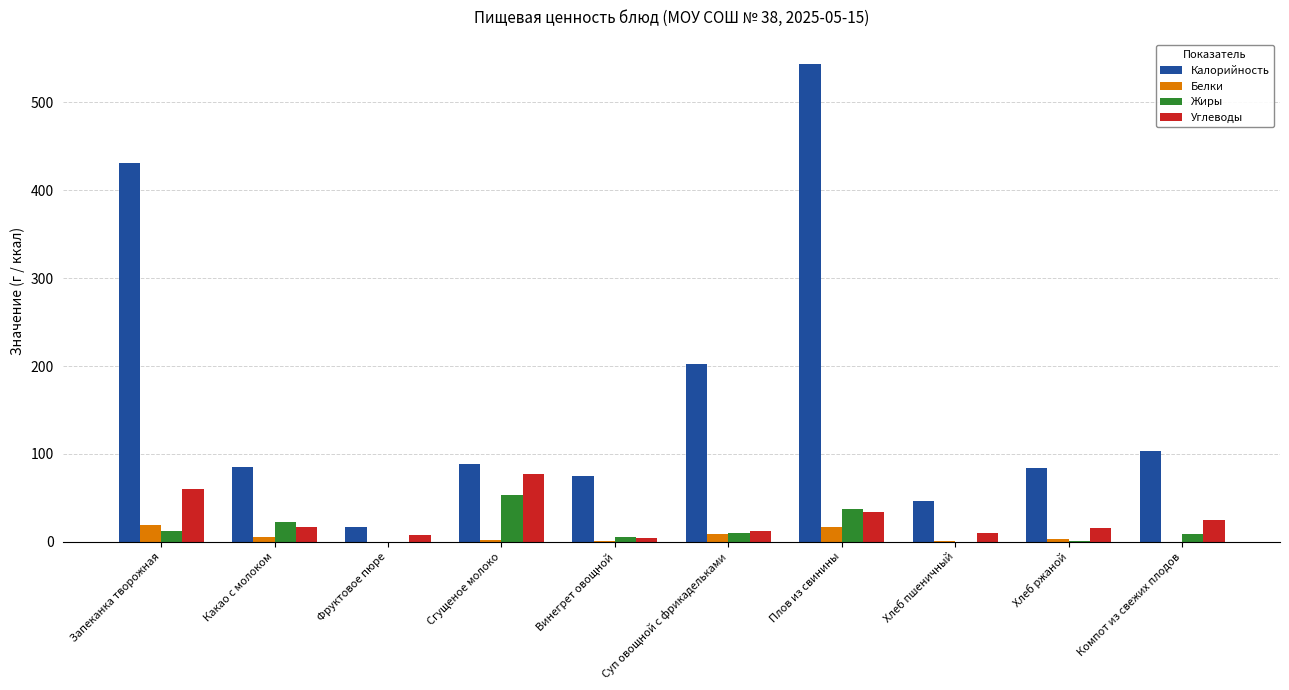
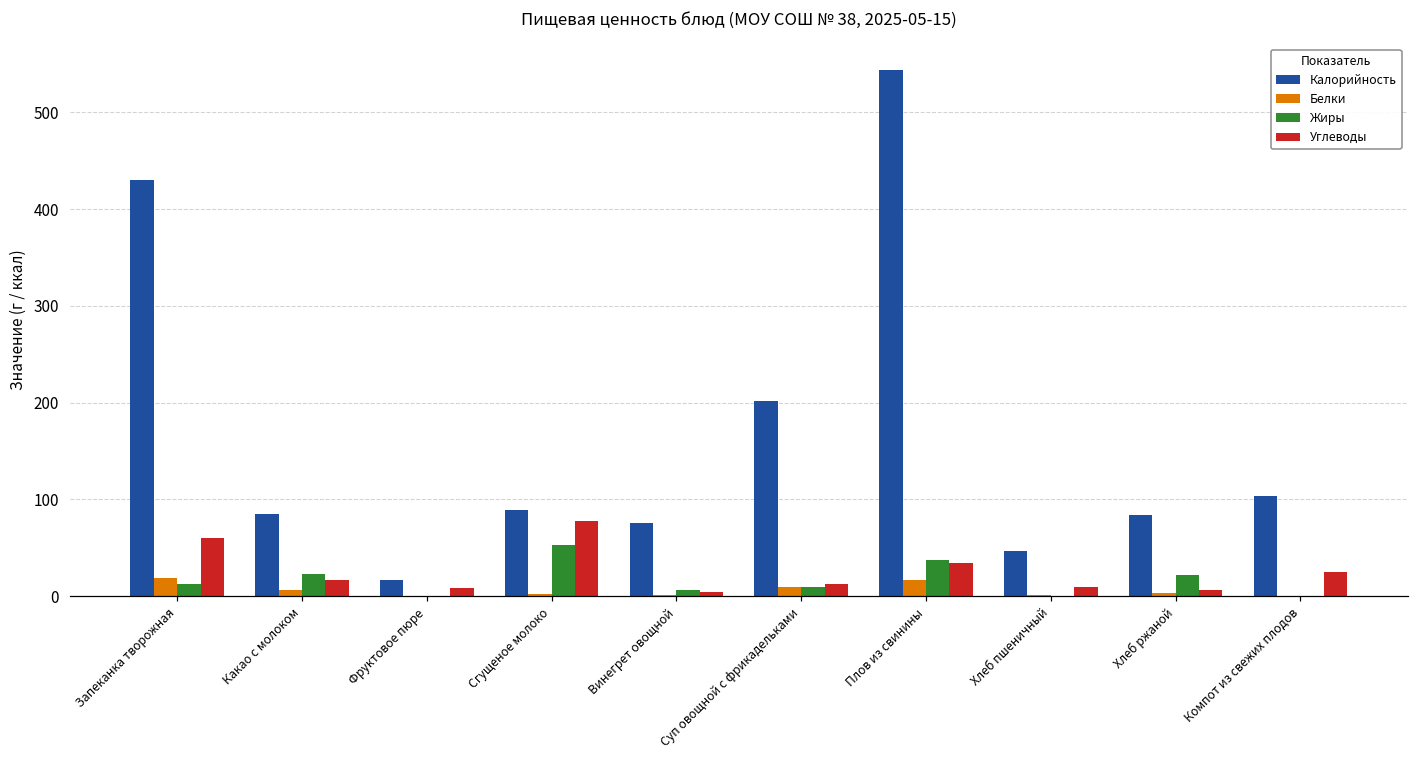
Жиры, Хлеб ржаной: 0 -> 20
Углеводы, Хлеб ржаной: 20 -> 10
Жиры, Компот из свежих плодов: 10 -> 0
